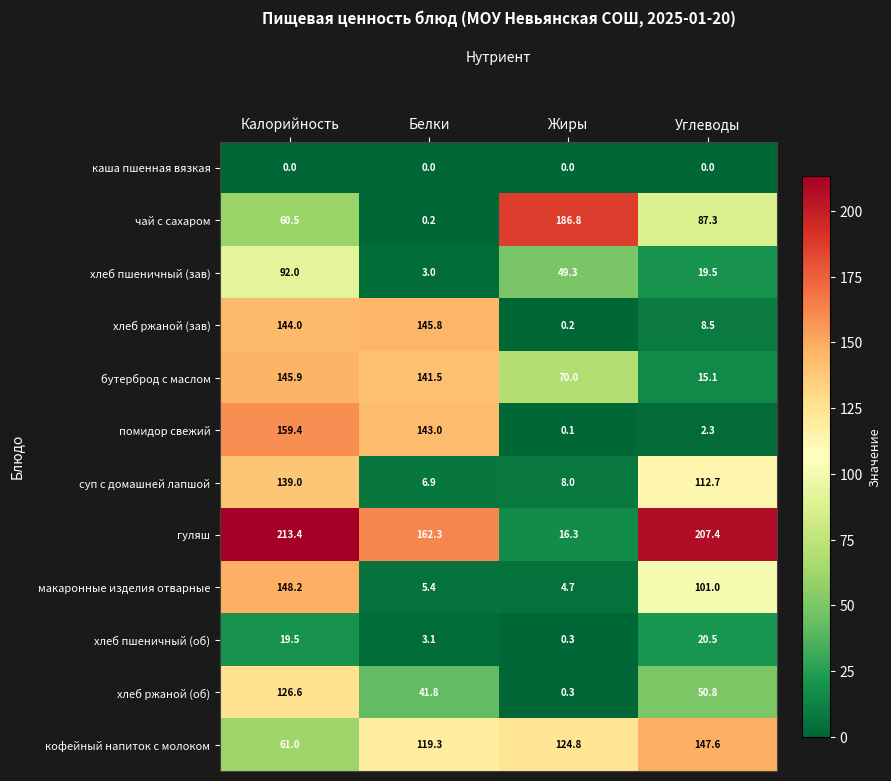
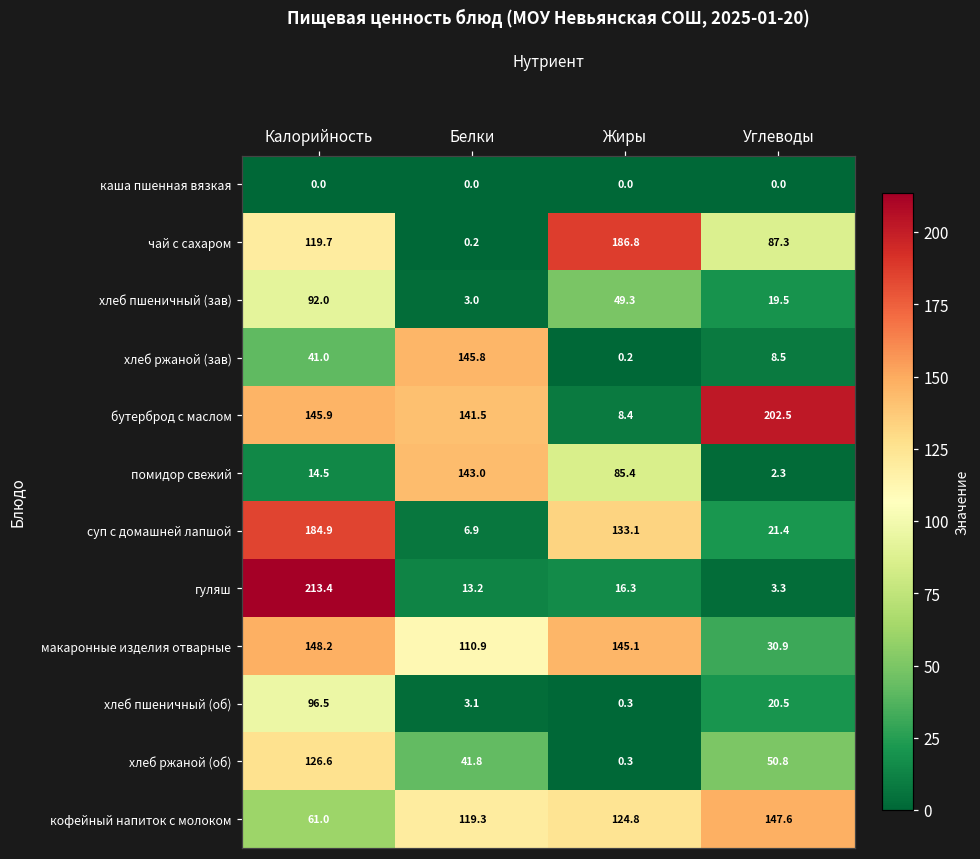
чай с сахаром, Калорийность: 60.5 -> 119.7
хлеб ржаной (зав), Калорийность: 144.0 -> 41.0
бутерброд с маслом, Жиры: 70.0 -> 8.4
бутерброд с маслом, Углеводы: 15.1 -> 202.5
помидор свежий, Калорийность: 159.4 -> 14.5
помидор свежий, Жиры: 0.1 -> 85.4
суп с домашней лапшой, Калорийность: 139.0 -> 184.9
суп с домашней лапшой, Жиры: 8.0 -> 133.1
суп с домашней лапшой, Углеводы: 112.7 -> 21.4
гуляш, Белки: 162.3 -> 13.2
гуляш, Углеводы: 207.4 -> 3.3
макаронные изделия отварные, Белки: 5.4 -> 110.9
макаронные изделия отварные, Жиры: 4.7 -> 145.1
макаронные изделия отварные, Углеводы: 101.0 -> 30.9
хлеб пшеничный (об), Калорийность: 19.5 -> 96.5
